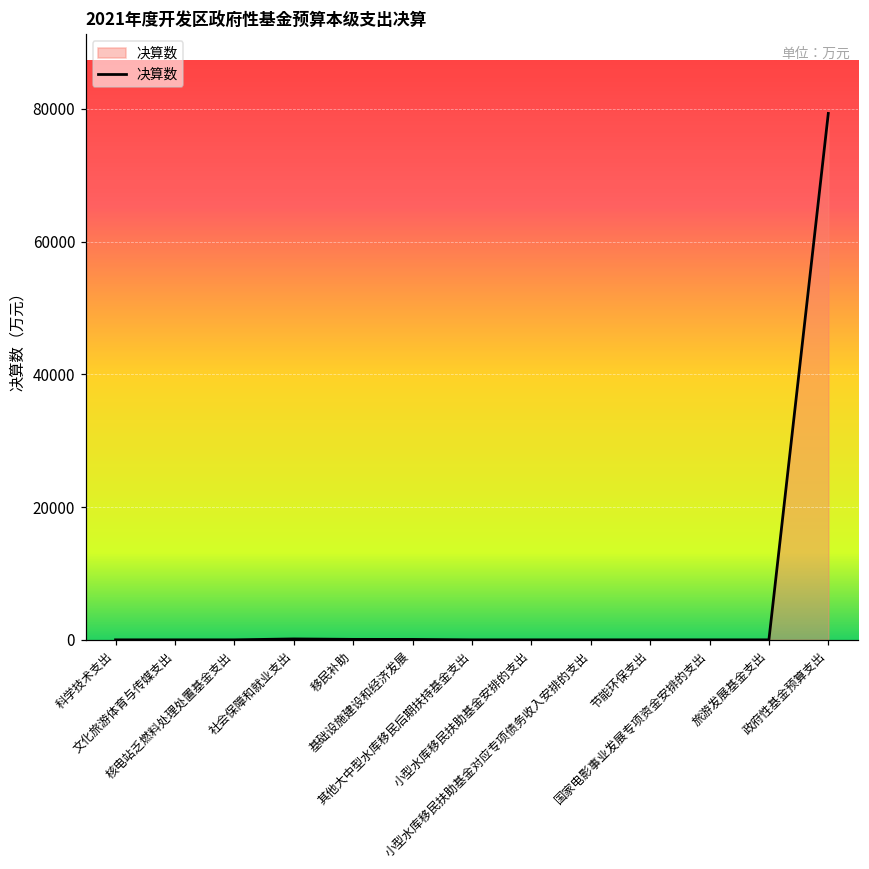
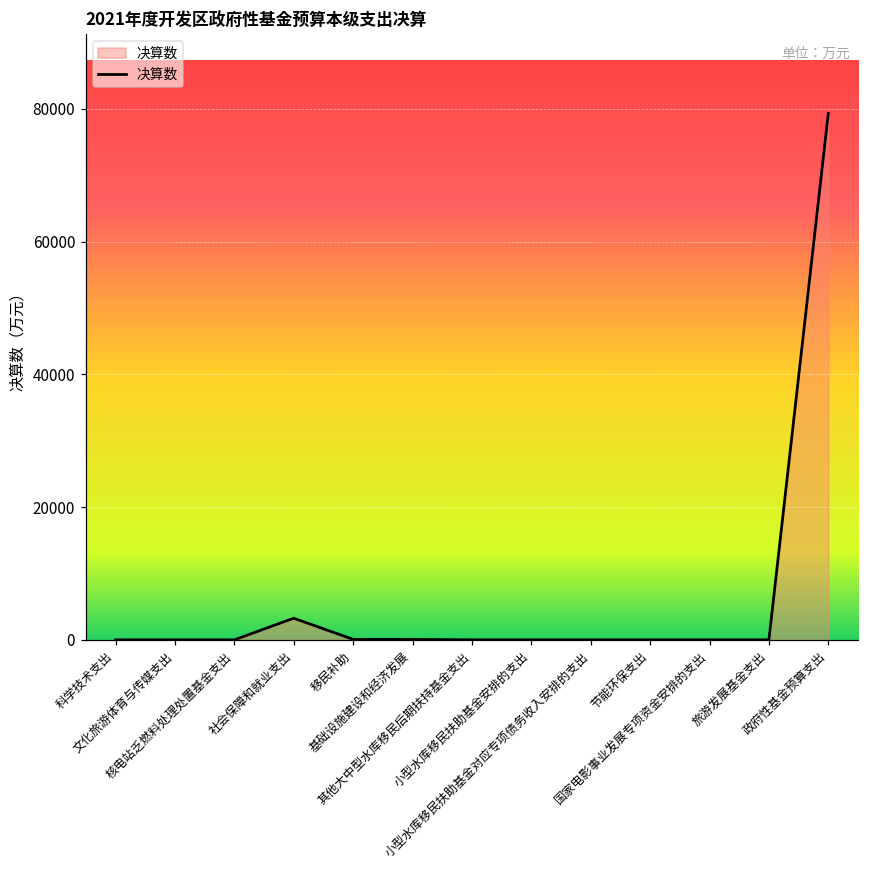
社会保障和就业支出: 0 -> 3000
